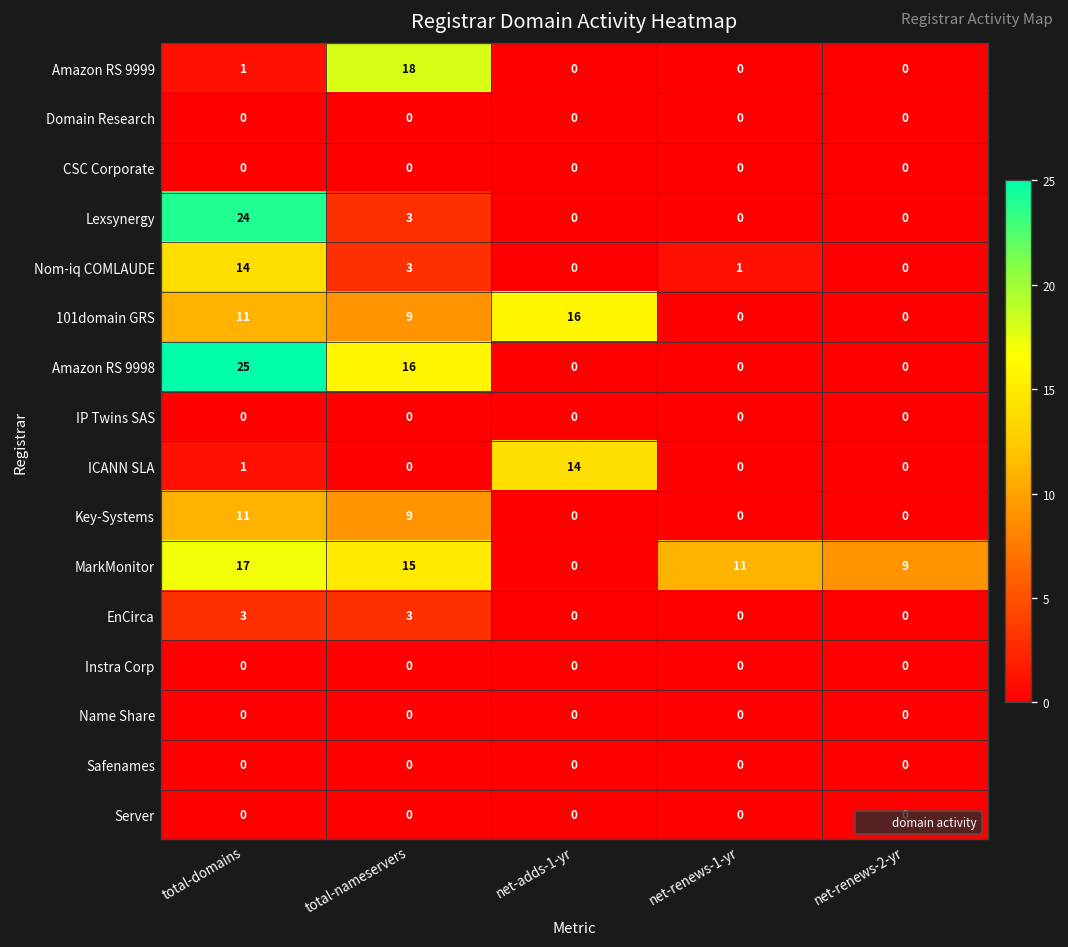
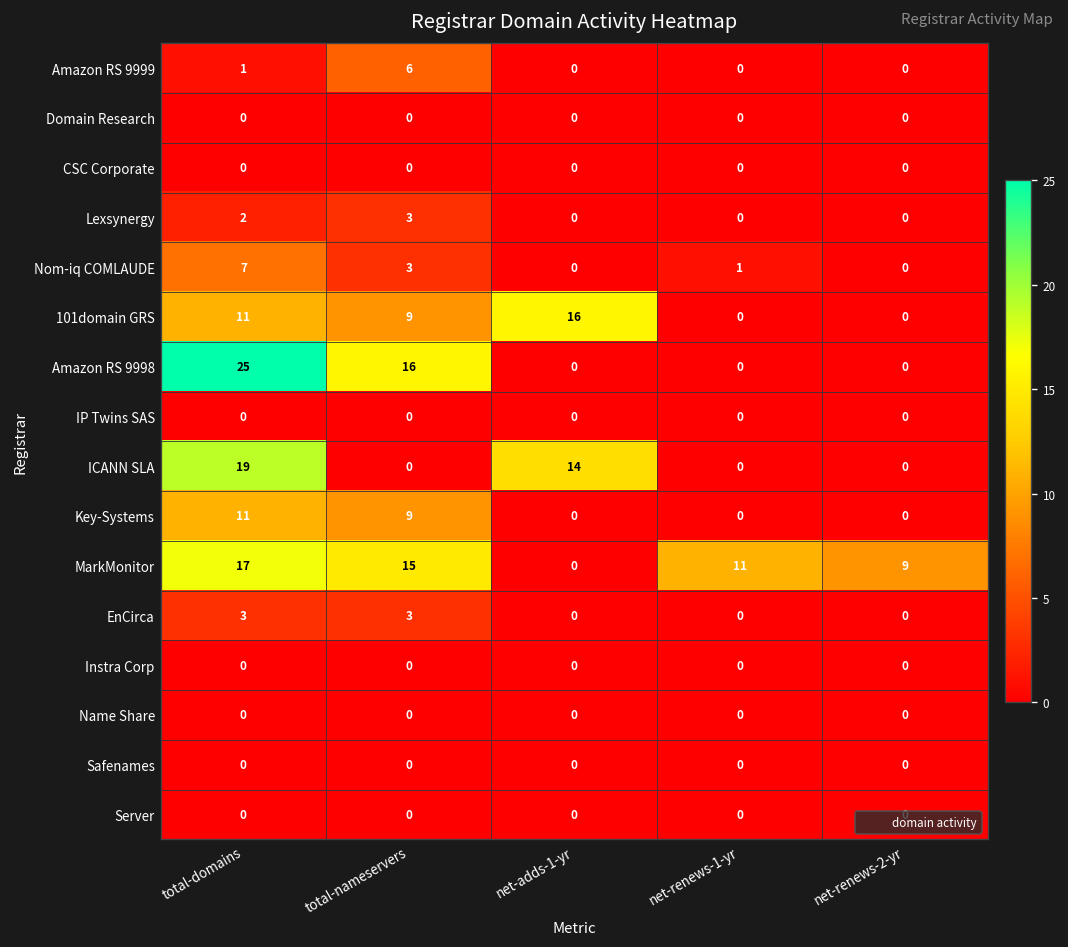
Amazon RS 9999, total-nameservers: 18 -> 6
Lexsynergy, total-domains: 24 -> 2
Nom-iq COMLAUDE, total-domains: 14 -> 7
ICANN SLA, total-domains: 1 -> 19
